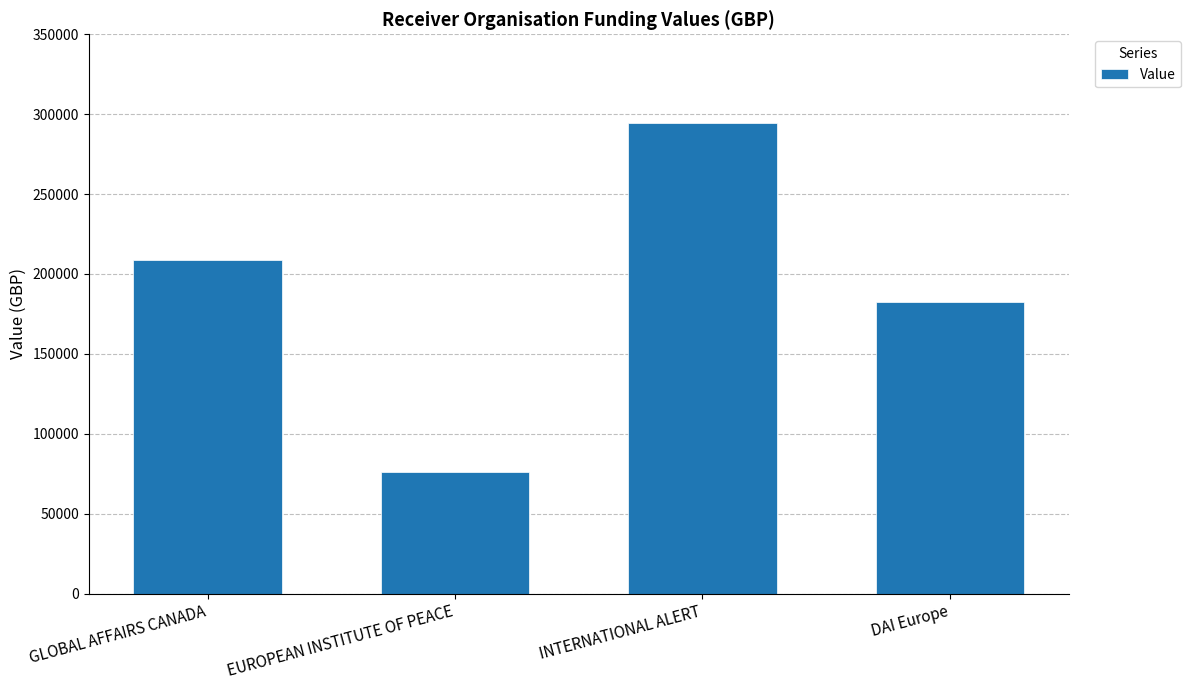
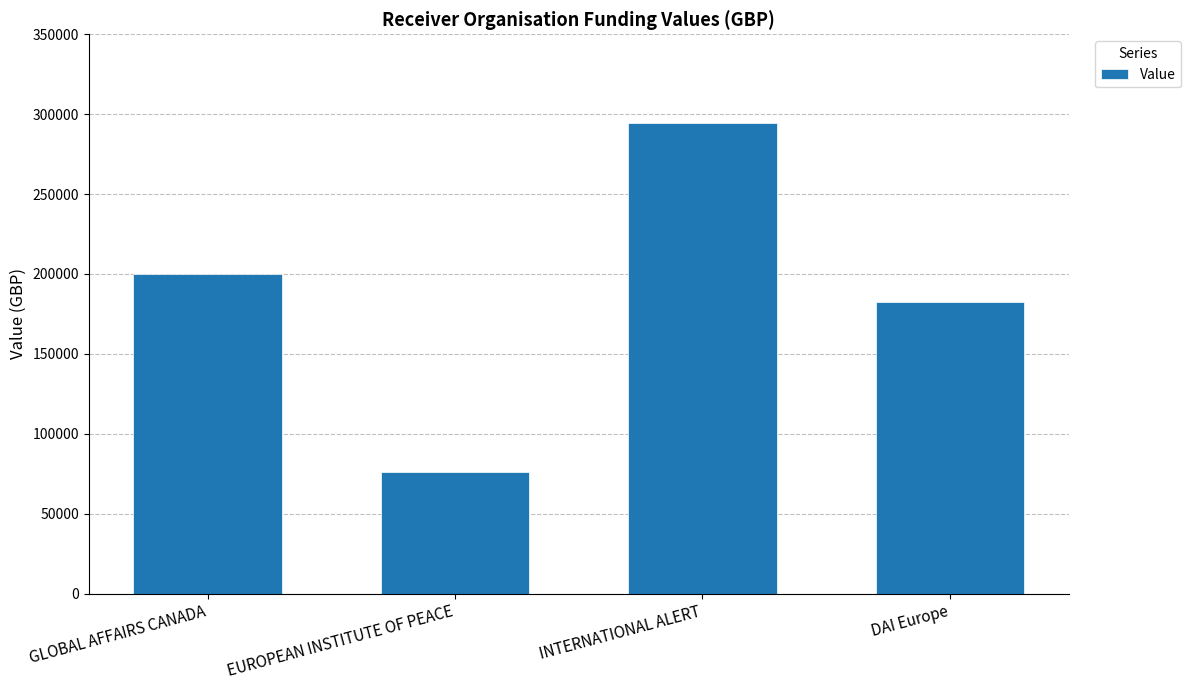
GLOBAL AFFAIRS CANADA: 208000 -> 200000
